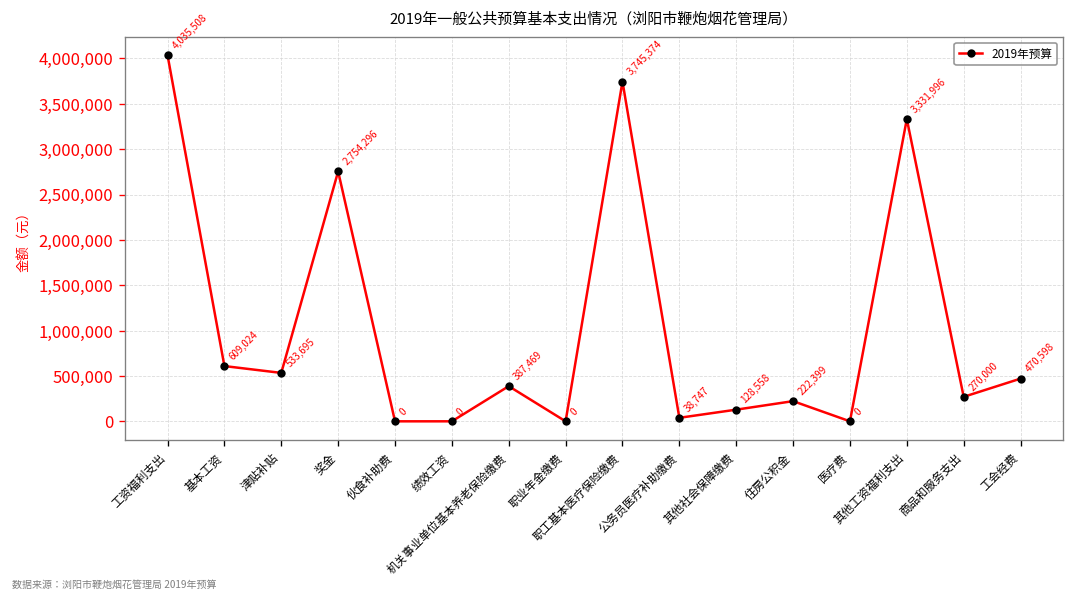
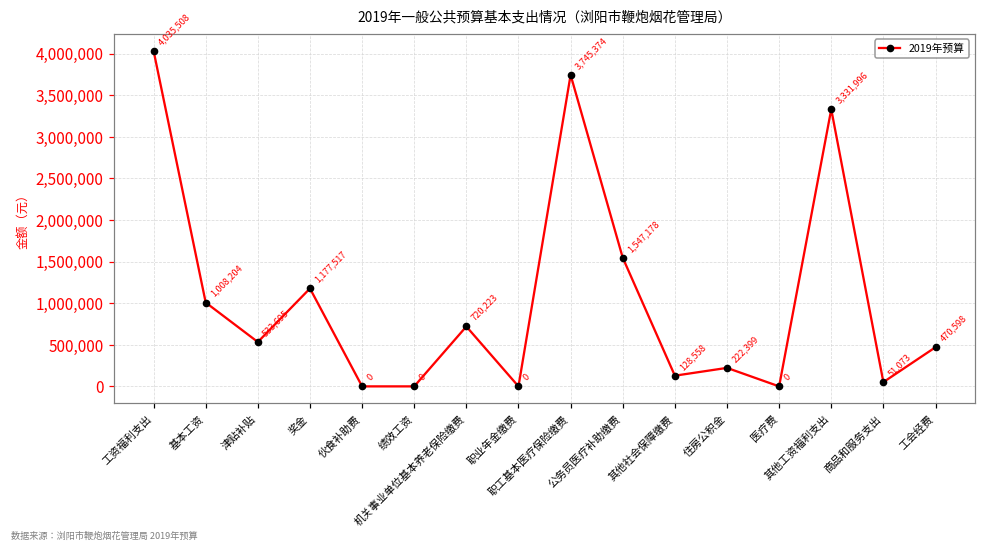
基本工资: 609,024 -> 1,008,204
奖金: 2,754,296 -> 1,177,517
机关事业单位基本养老保险缴费: 387,469 -> 720,223
公务员医疗补助缴费: 38,747 -> 1,547,178
商品和服务支出: 270,000 -> 51,073
